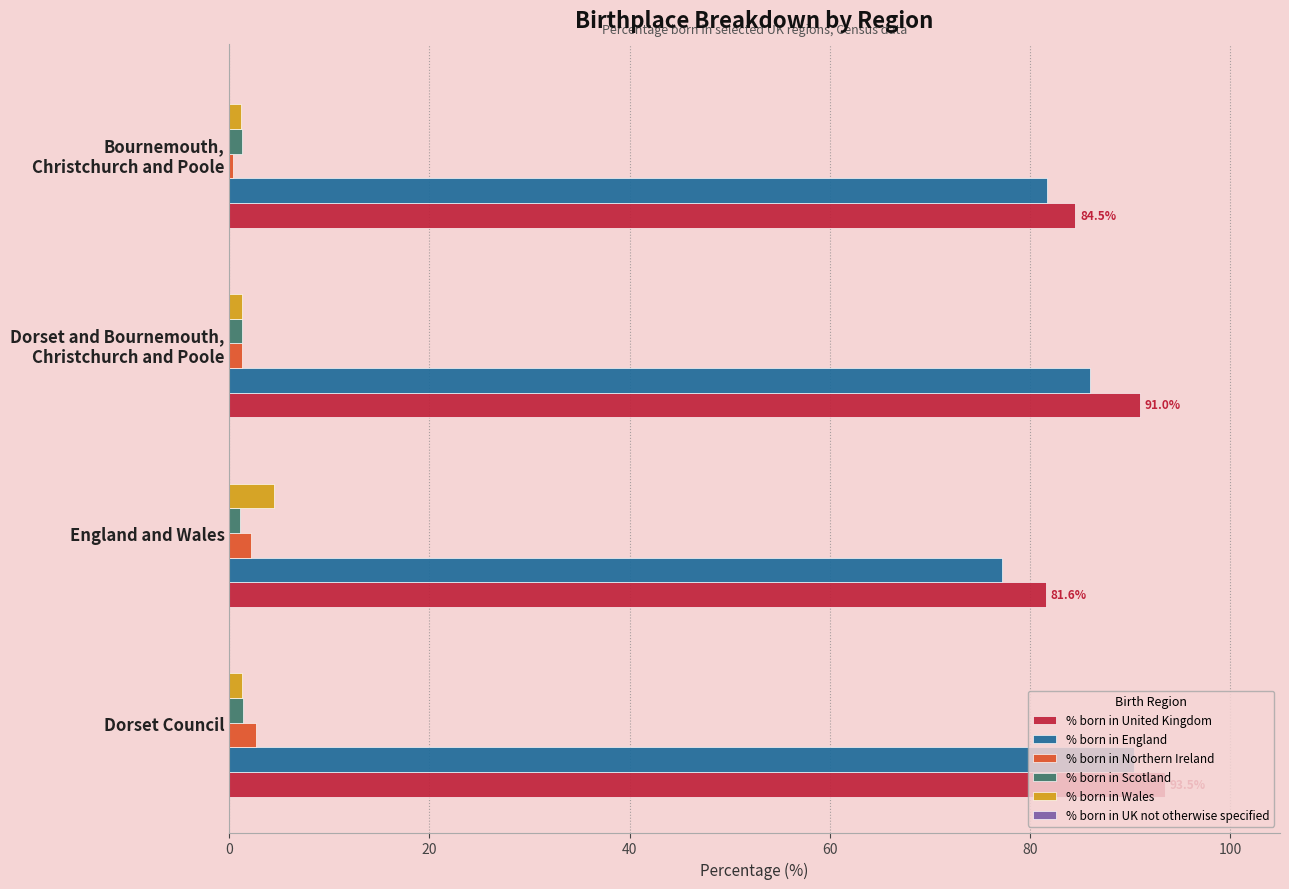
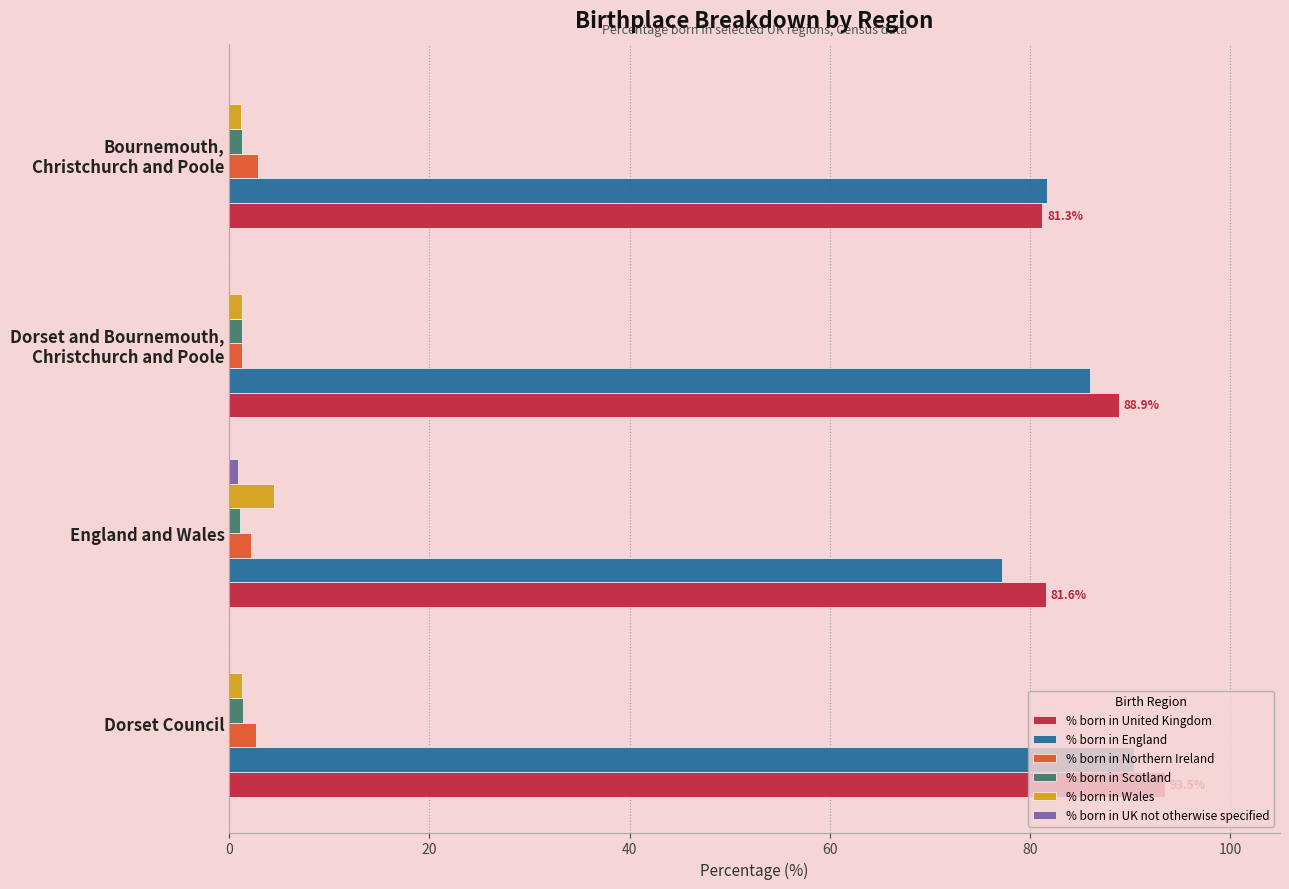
% born in Northern Ireland, Bournemouth, Christchurch and Poole: 0.3 -> 2.9
% born in United Kingdom, Bournemouth, Christchurch and Poole: 84.5% -> 81.3%
% born in United Kingdom, Dorset and Bournemouth, Christchurch and Poole: 91.0% -> 88.9%
% born in UK not otherwise specified, England and Wales: 0.0 -> 0.9
